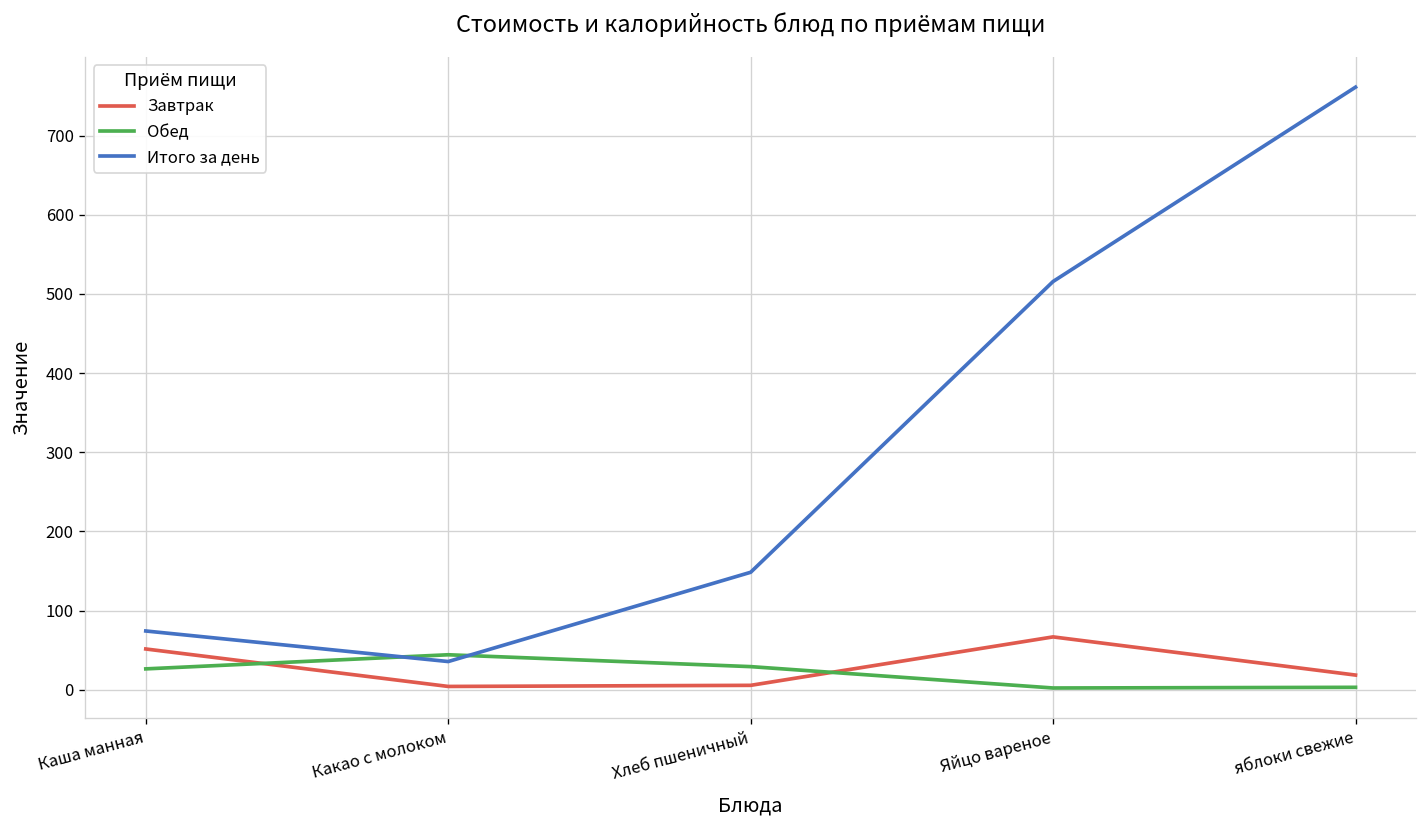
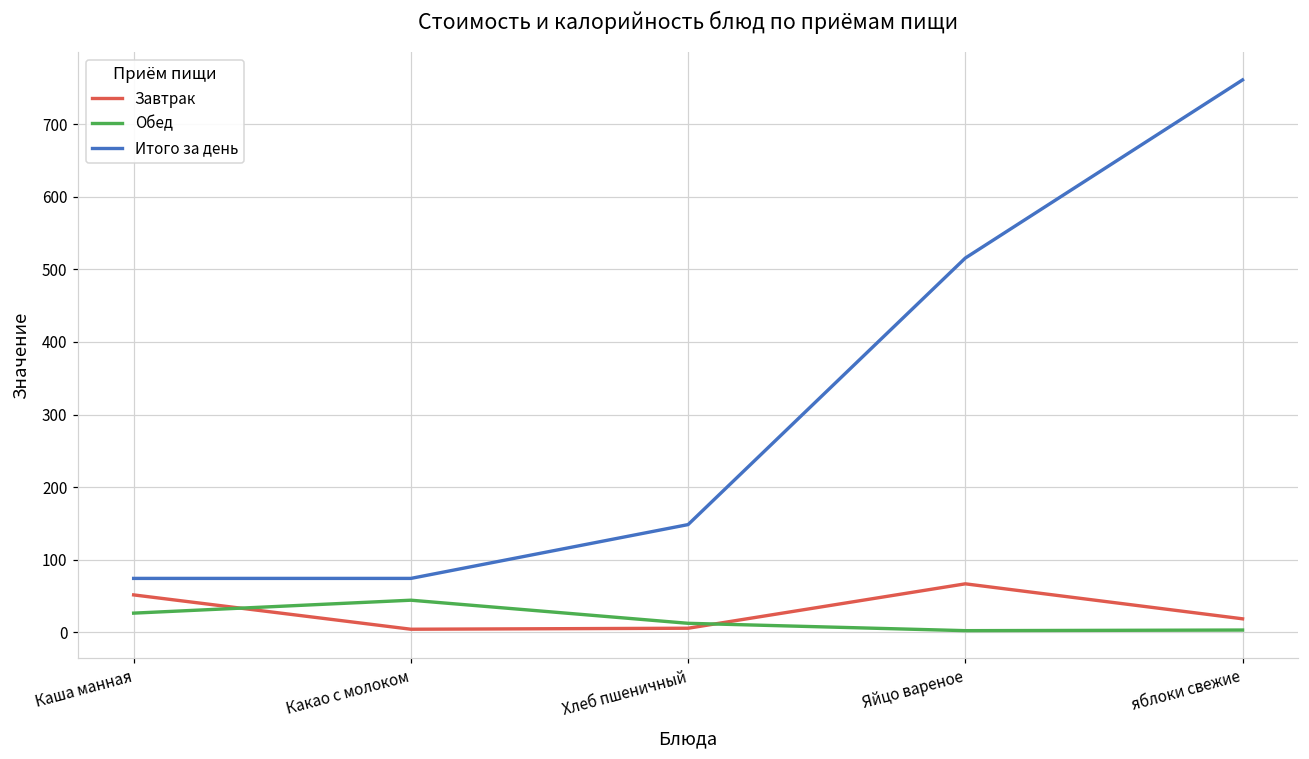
Итого за день, Какао с молоком: 40 -> 70
Обед, Хлеб пшеничный: 30 -> 10
